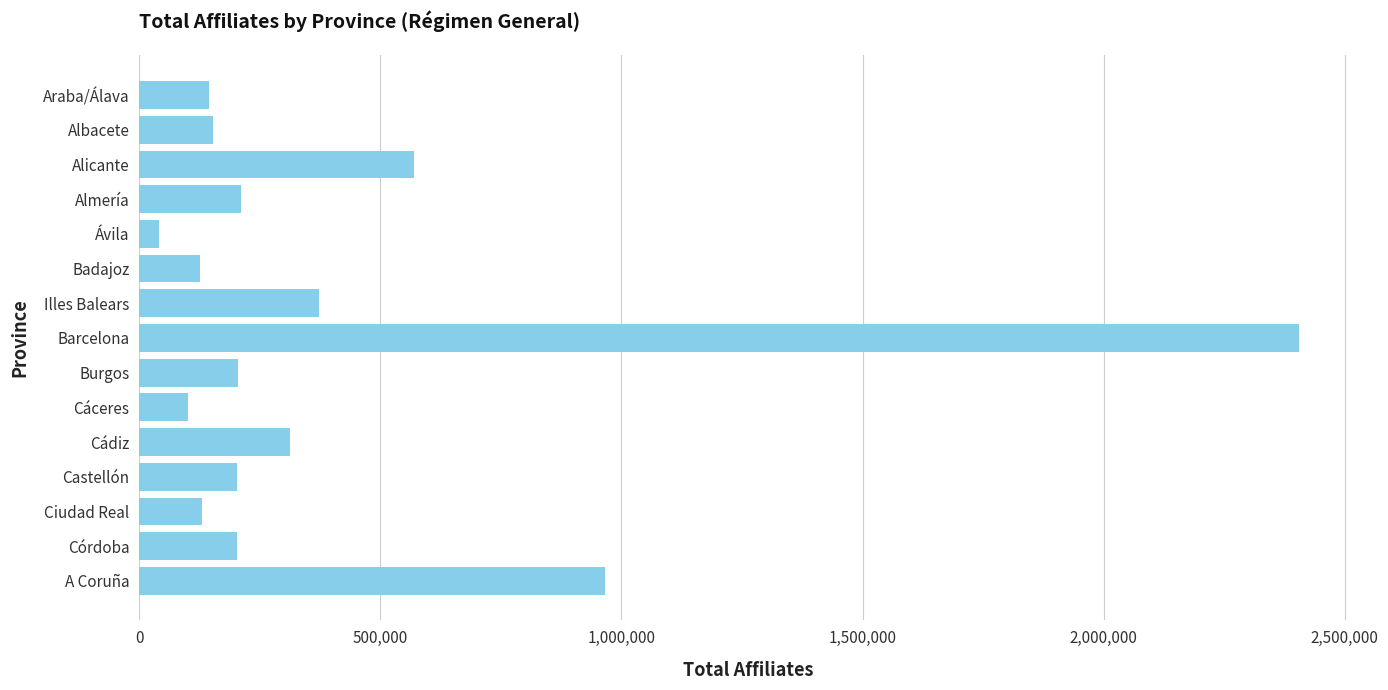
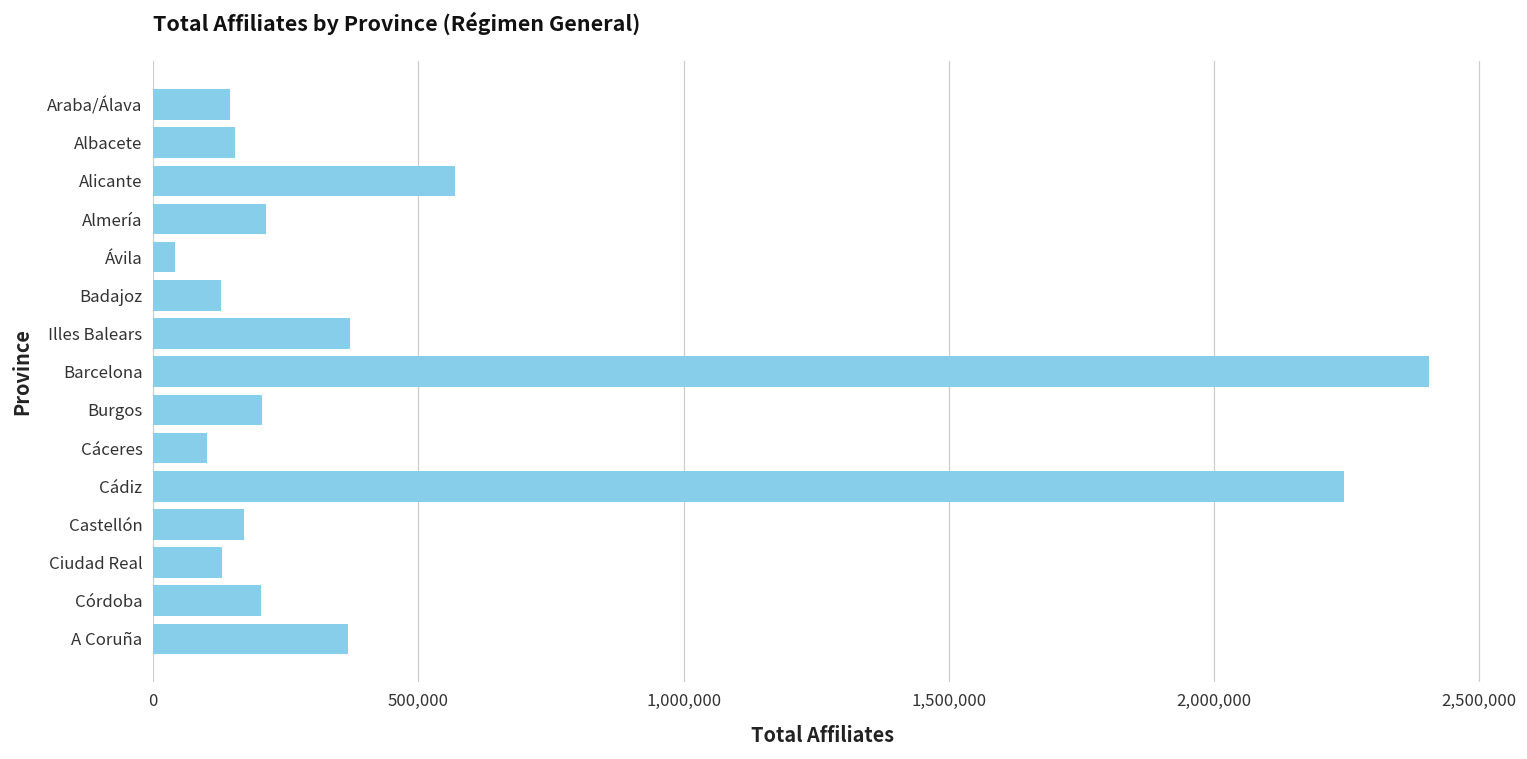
Cádiz: 310,000 -> 2,250,000
Castellón: 200,000 -> 170,000
A Coruña: 970,000 -> 370,000
